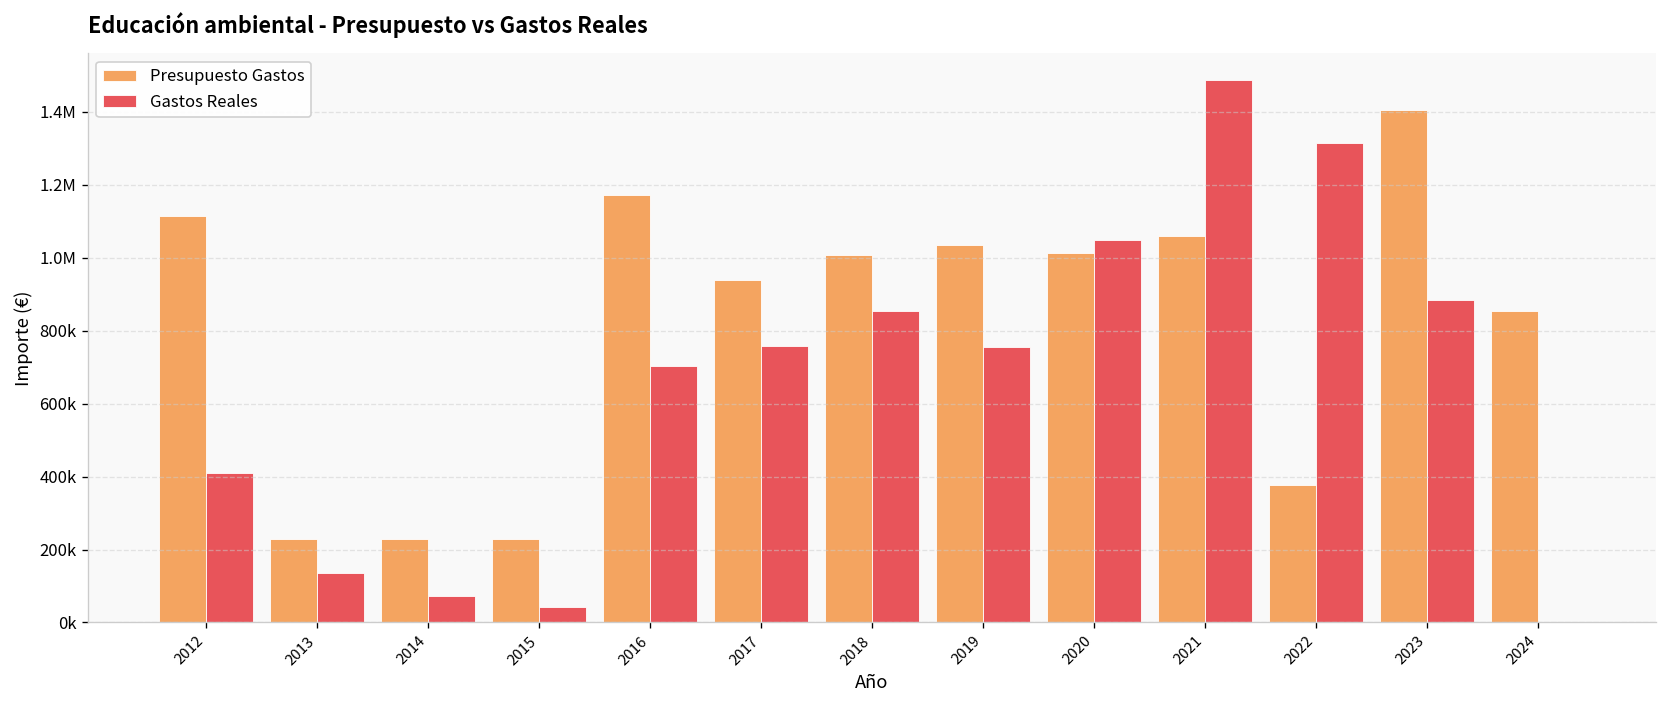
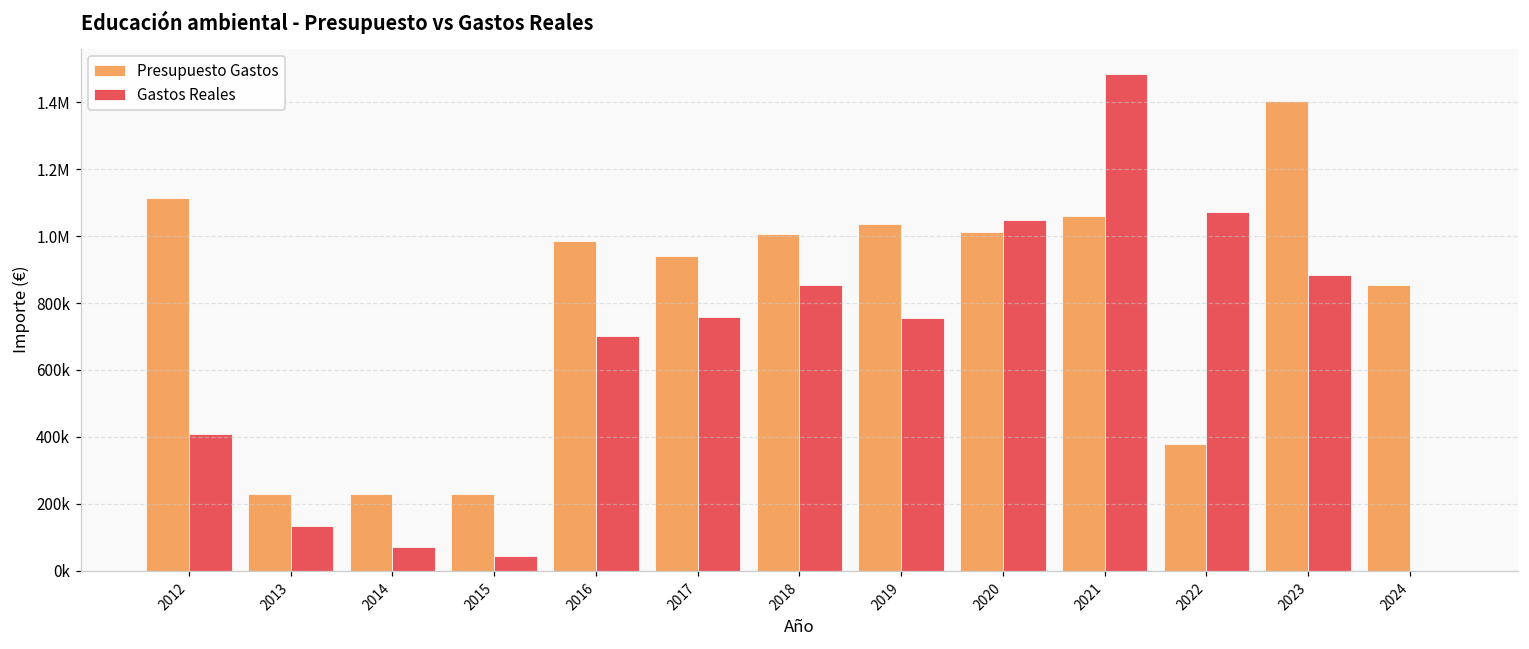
Presupuesto Gastos, 2016: 1170000 -> 980000
Gastos Reales, 2022: 1310000 -> 1070000
